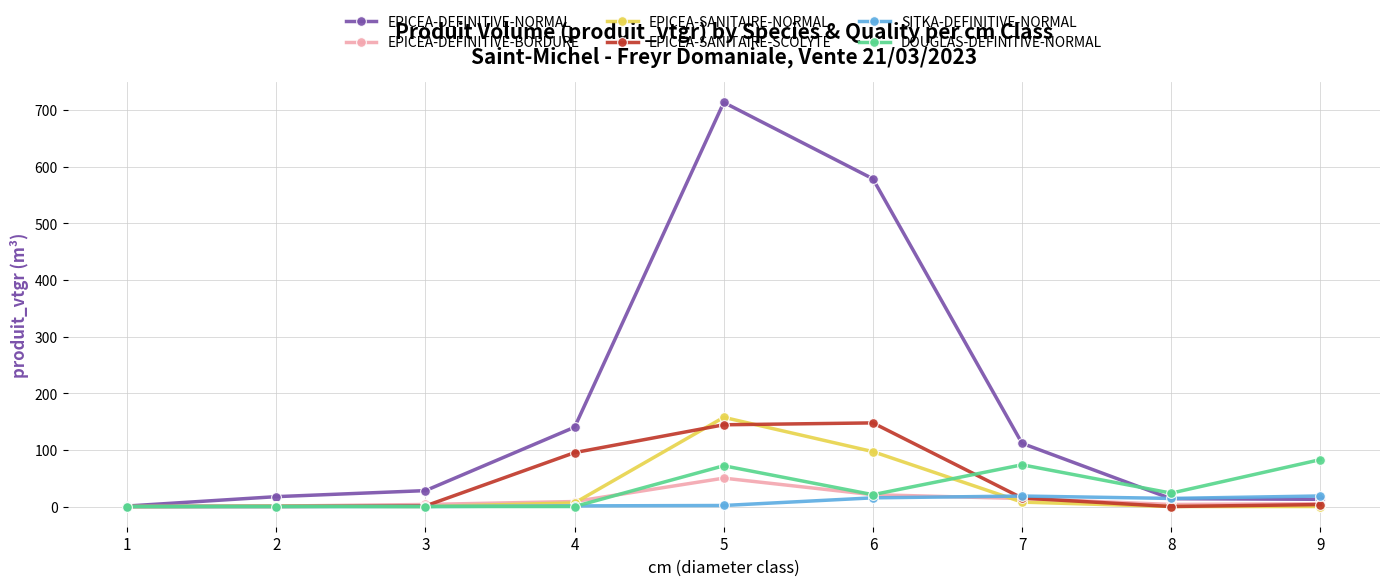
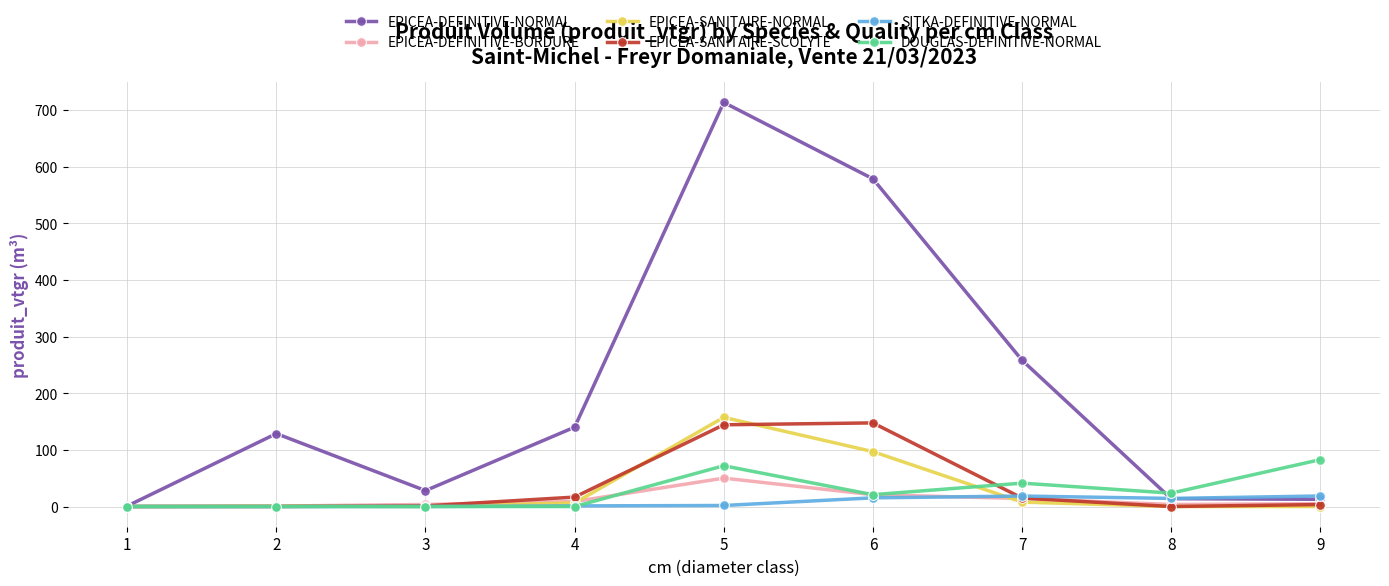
EPICEA-DEFINITIVE-NORMAL, 2: 20 -> 130
EPICEA-SANITAIRE-SCOLYTE, 4: 100 -> 20
EPICEA-DEFINITIVE-NORMAL, 7: 110 -> 260
DOUGLAS-DEFINITIVE-NORMAL, 7: 70 -> 40
